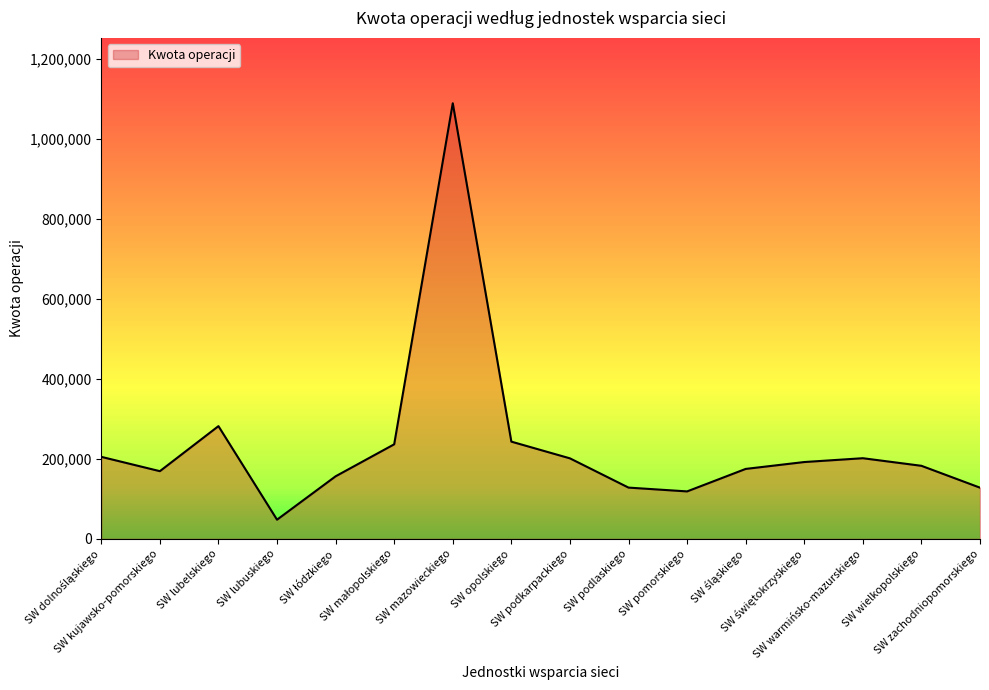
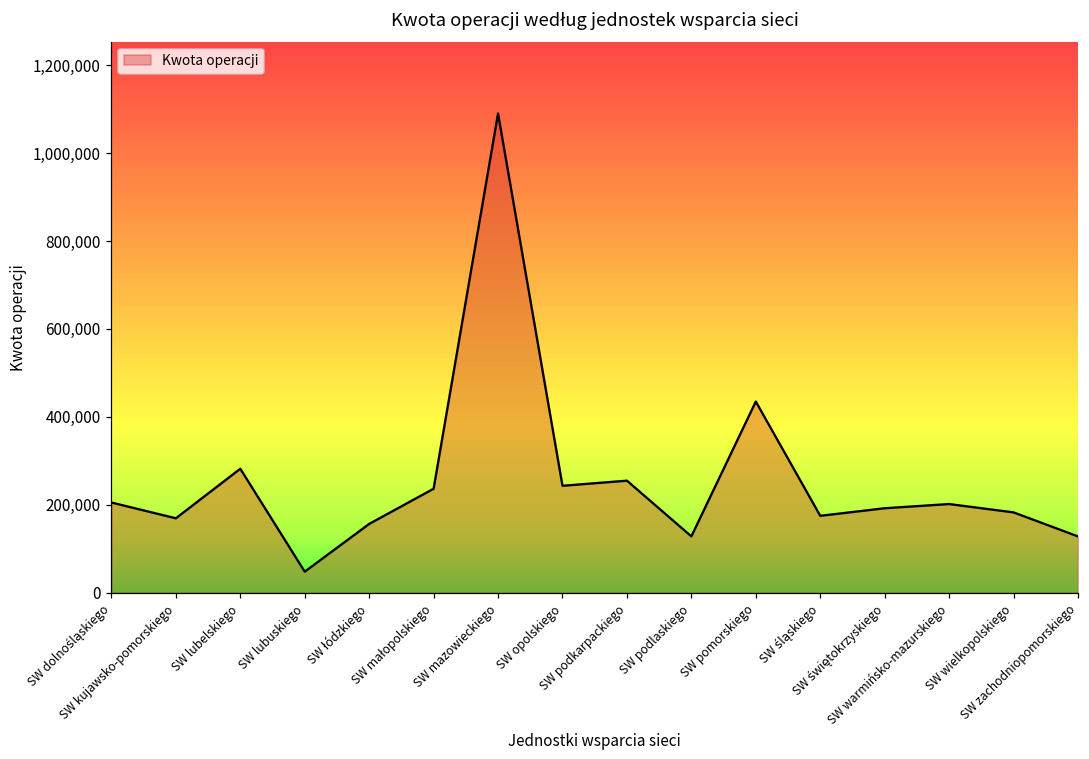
Kwota operacji, SW podkarpackiego: 200,000 -> 250,000
Kwota operacji, SW pomorskiego: 120,000 -> 430,000
